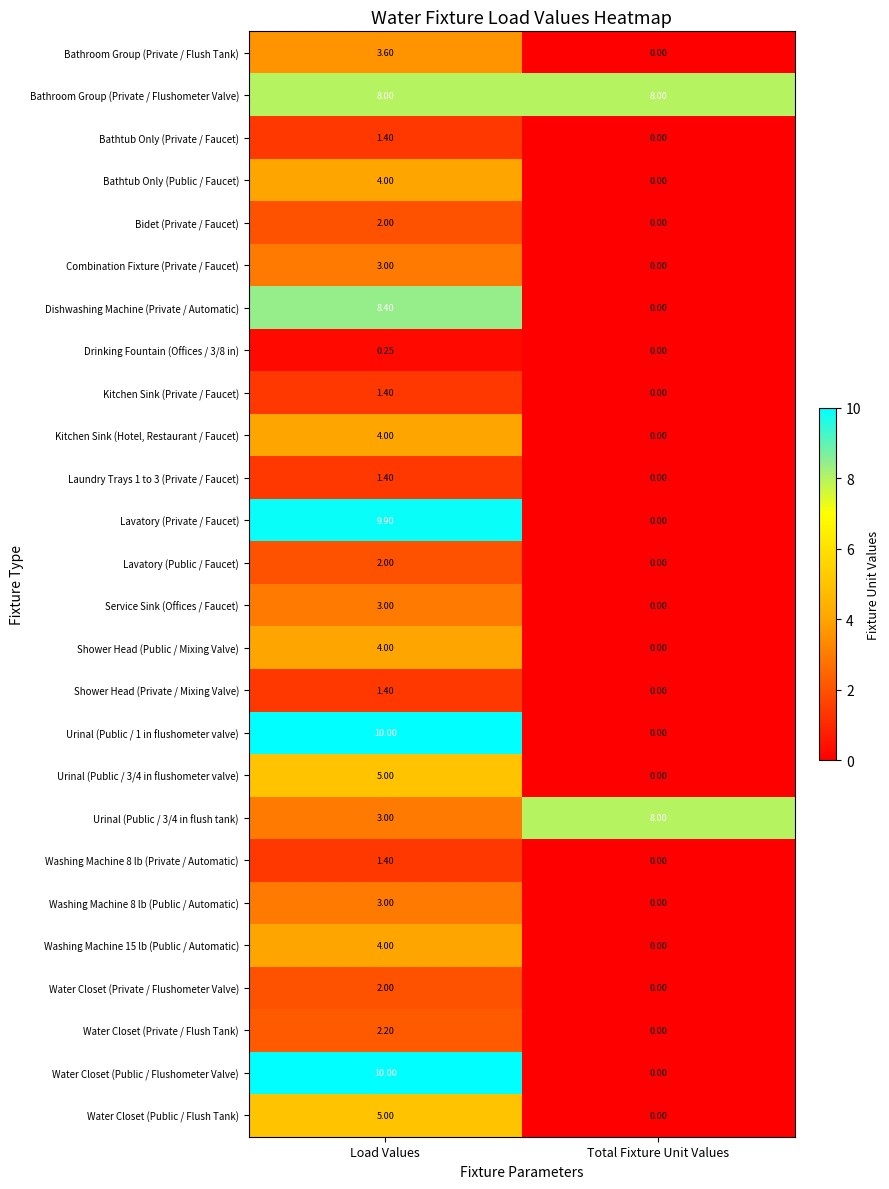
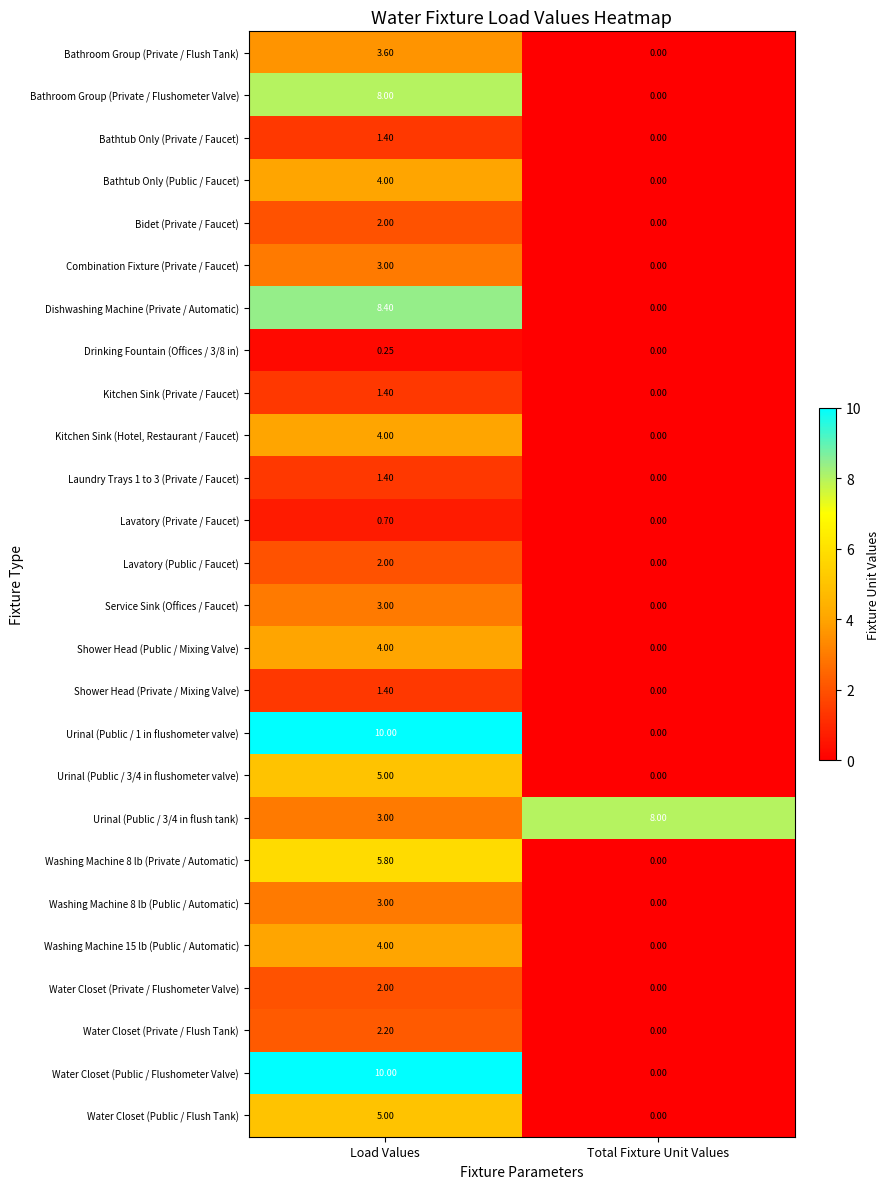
Bathroom Group (Private / Flushometer Valve), Total Fixture Unit Values: 8.00 -> 0.00
Lavatory (Private / Faucet), Load Values: 9.90 -> 0.70
Washing Machine 8 lb (Private / Automatic), Load Values: 1.40 -> 5.80
